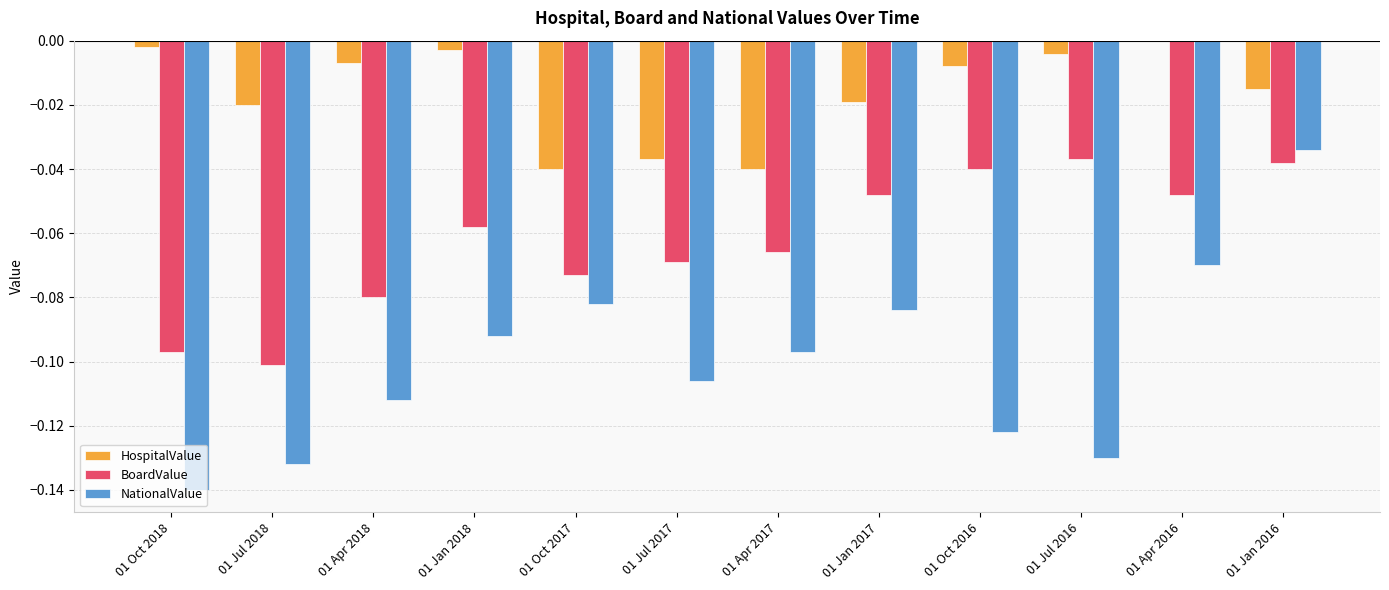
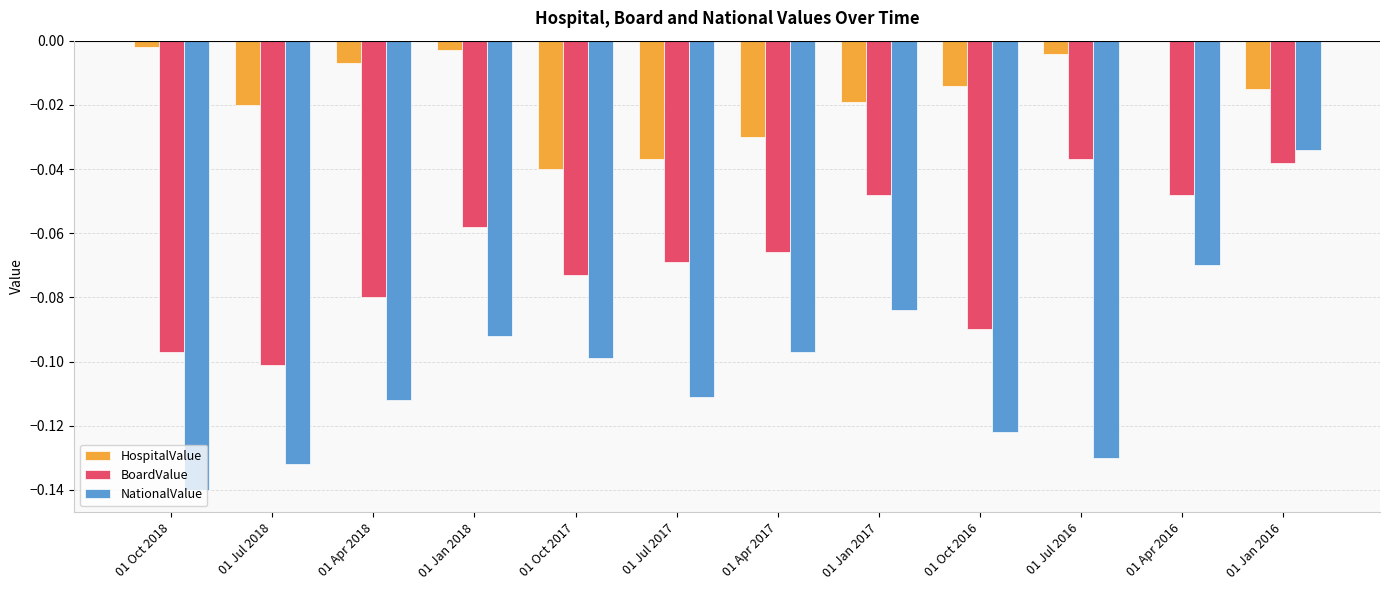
NationalValue, 01 Oct 2017: -0.082 -> -0.099
NationalValue, 01 Jul 2017: -0.106 -> -0.111
HospitalValue, 01 Apr 2017: -0.04 -> -0.03
HospitalValue, 01 Oct 2016: -0.008 -> -0.014
BoardValue, 01 Oct 2016: -0.04 -> -0.09
